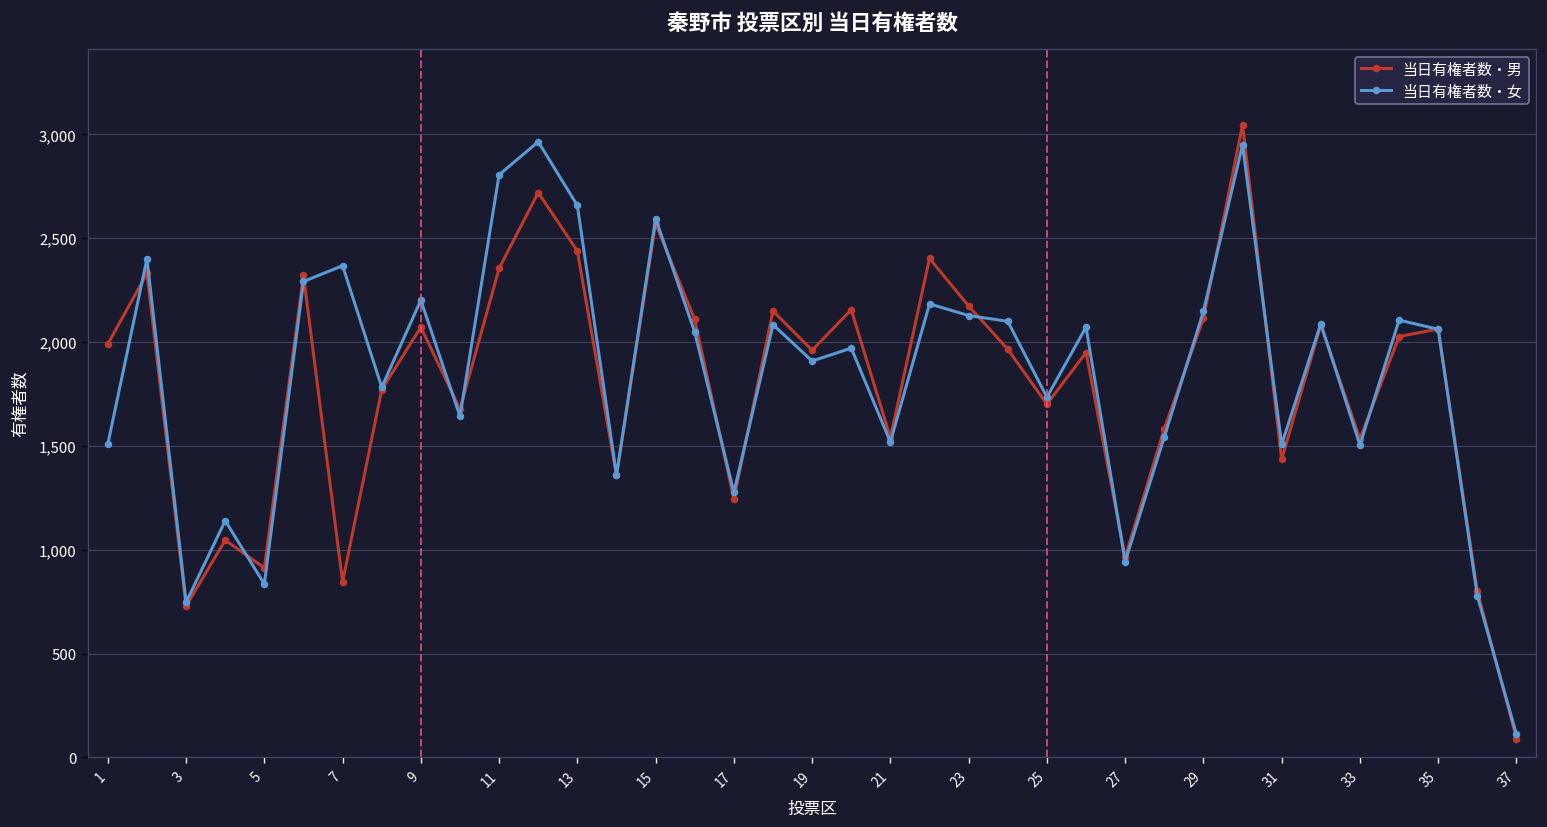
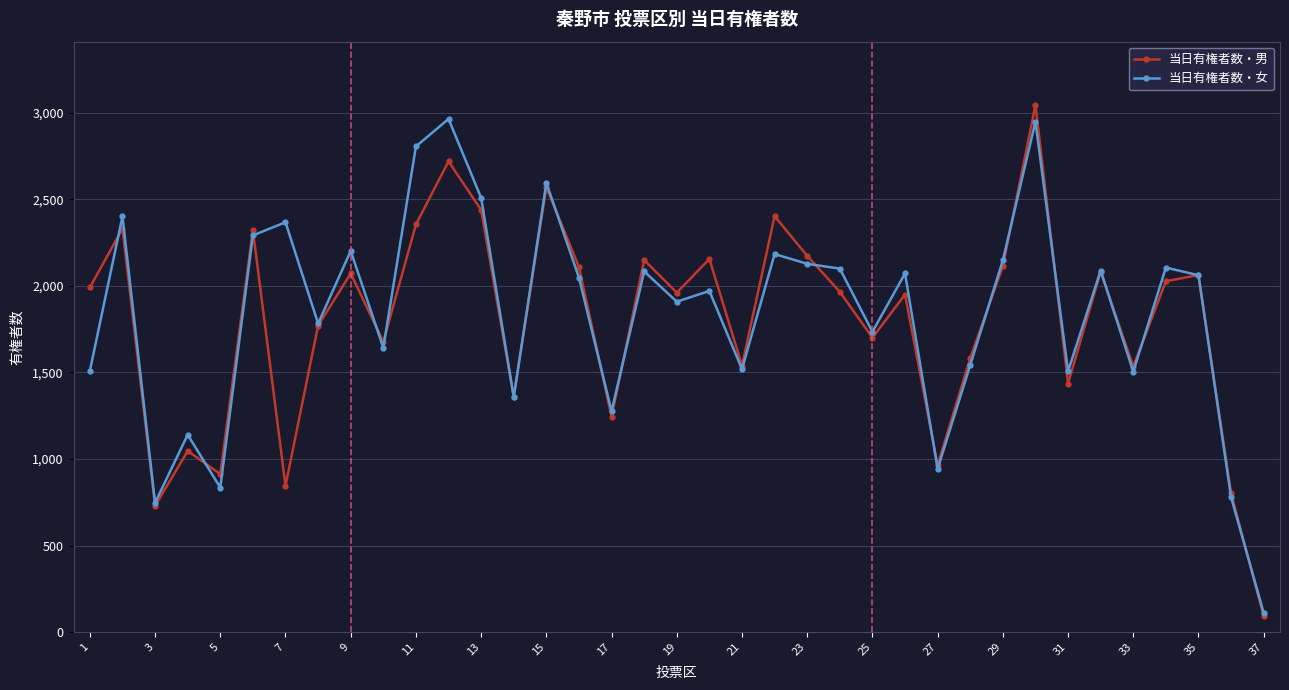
当日有権者数・女, 13: 2,660 -> 2,510
